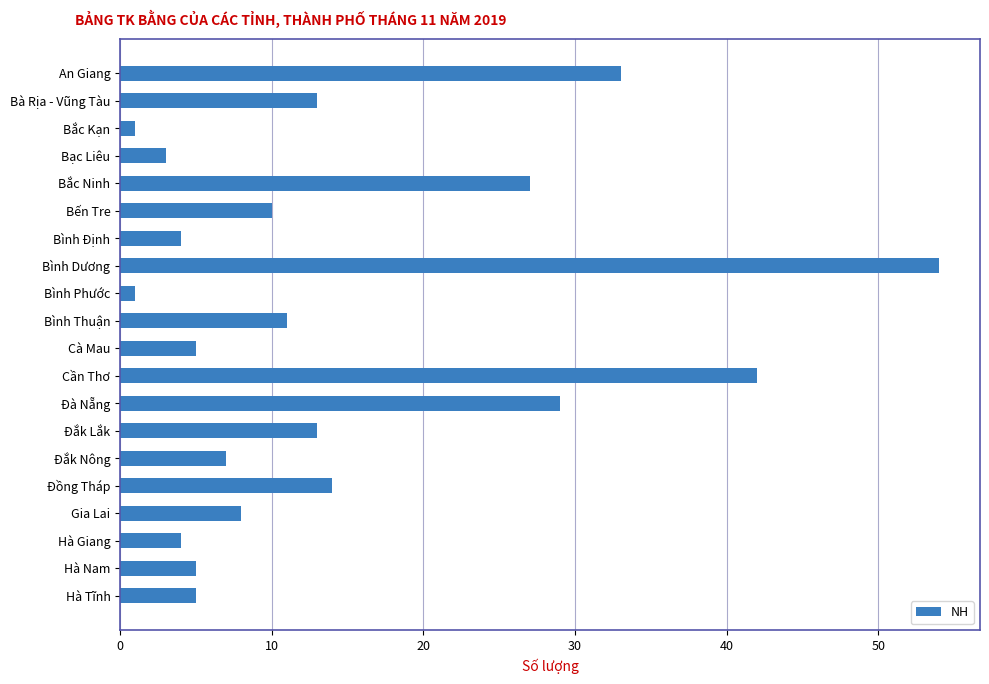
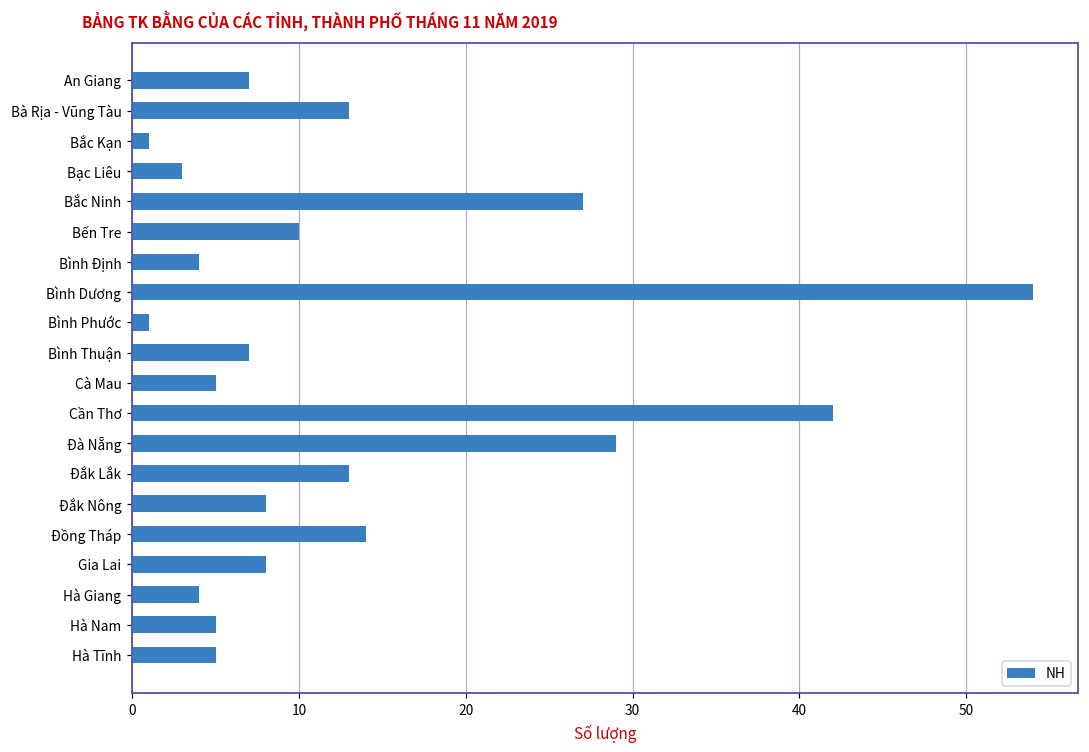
An Giang: 33 -> 7
Bình Thuận: 11 -> 7
Đắk Nông: 7 -> 8
